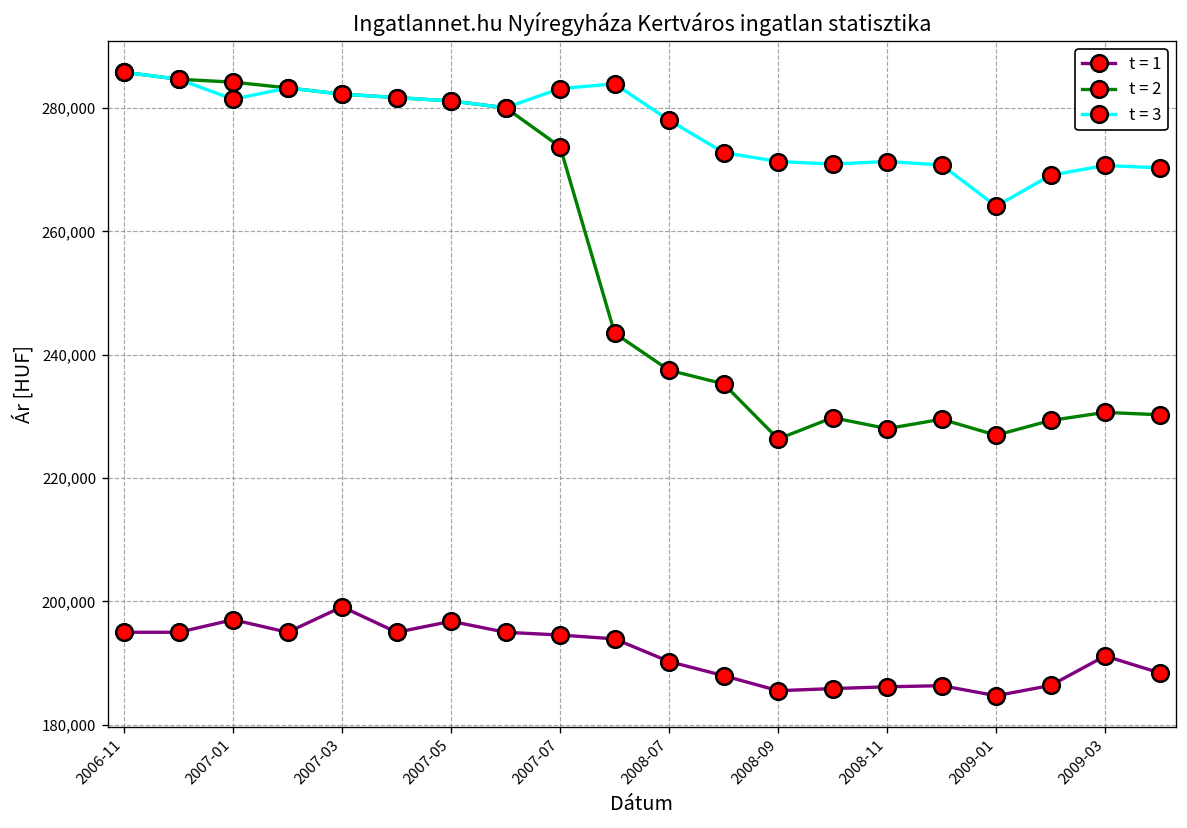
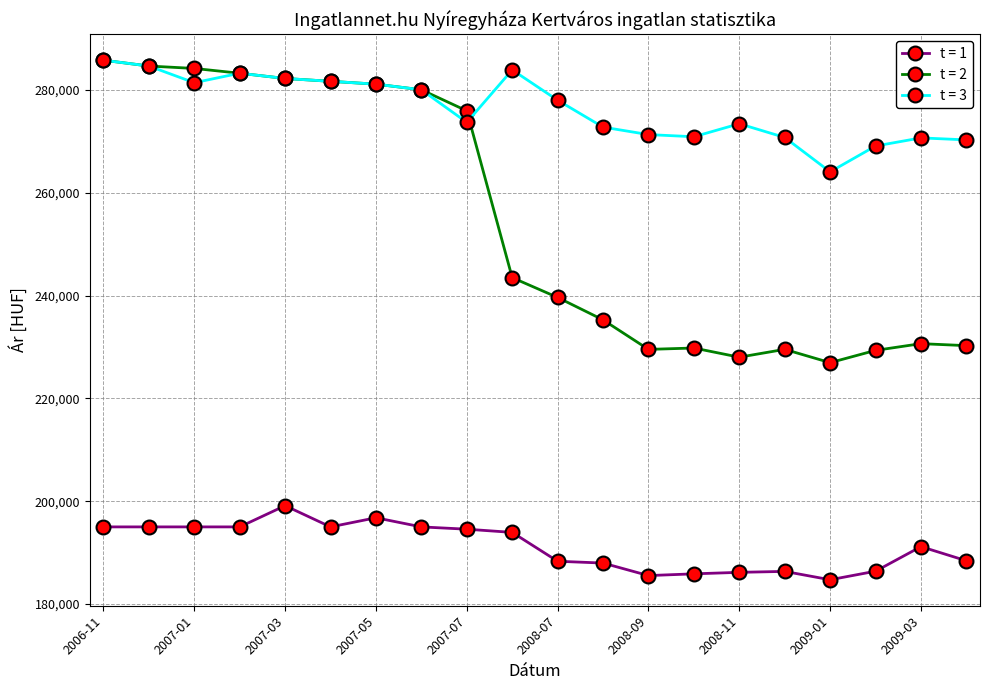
t = 1, 2007-01: 197,000 -> 195,000
t = 2, 2007-07: 274,000 -> 276,000
t = 3, 2007-07: 283,000 -> 274,000
t = 1, 2008-07: 190,000 -> 188,000
t = 2, 2008-07: 237,000 -> 240,000
t = 2, 2008-09: 226,000 -> 230,000
t = 3, 2008-11: 271,000 -> 273,000
